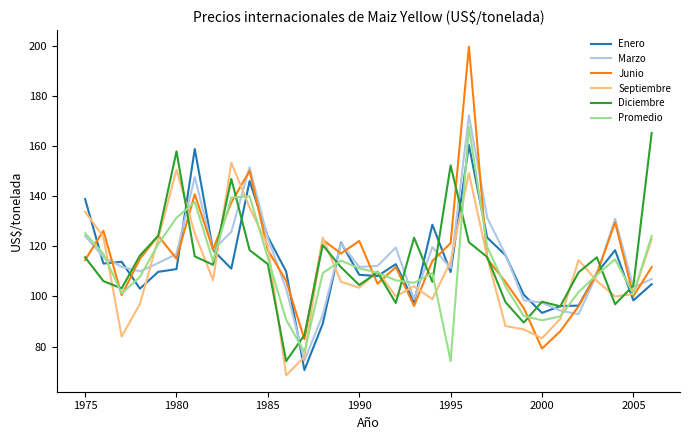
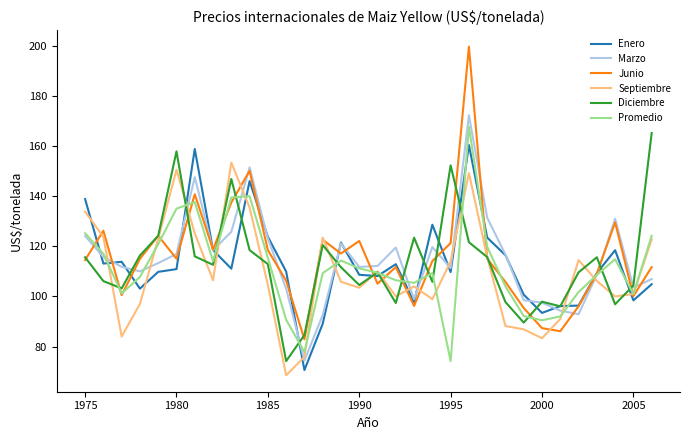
Promedio, 1980: 131 -> 135
Septiembre, 1985: 120 -> 105
Junio, 2000: 79 -> 87
